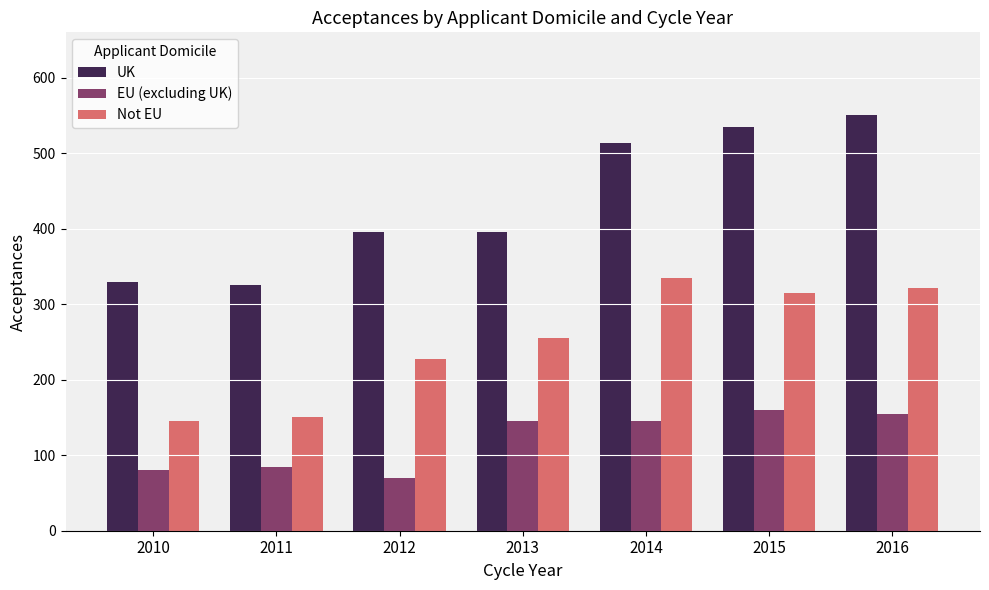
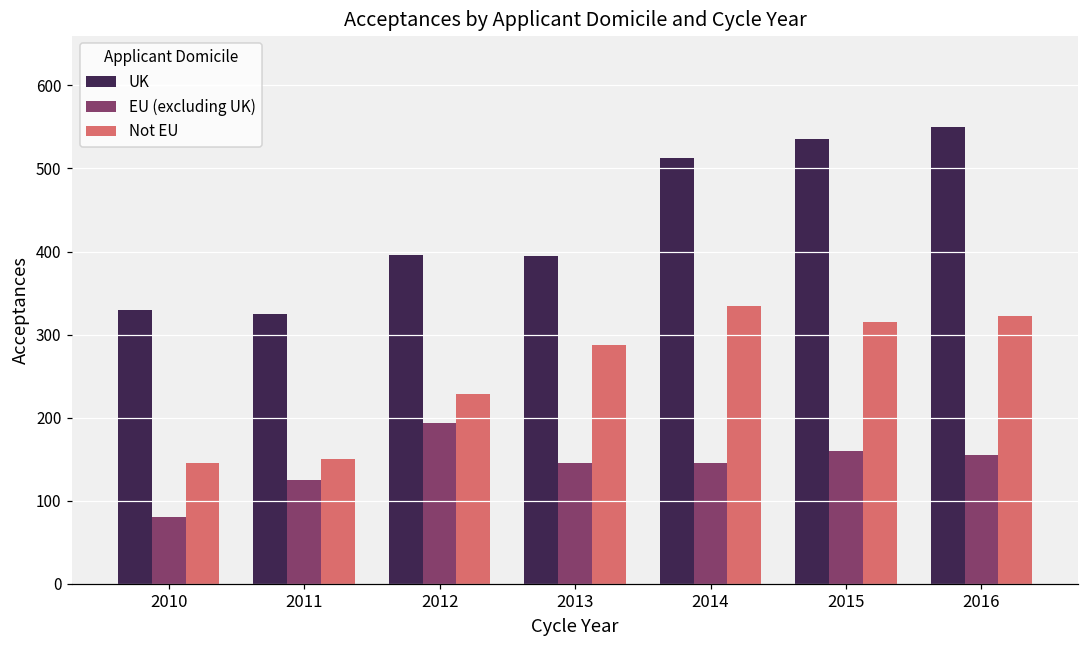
EU (excluding UK), 2011: 90 -> 130
EU (excluding UK), 2012: 70 -> 190
Not EU, 2013: 260 -> 290
